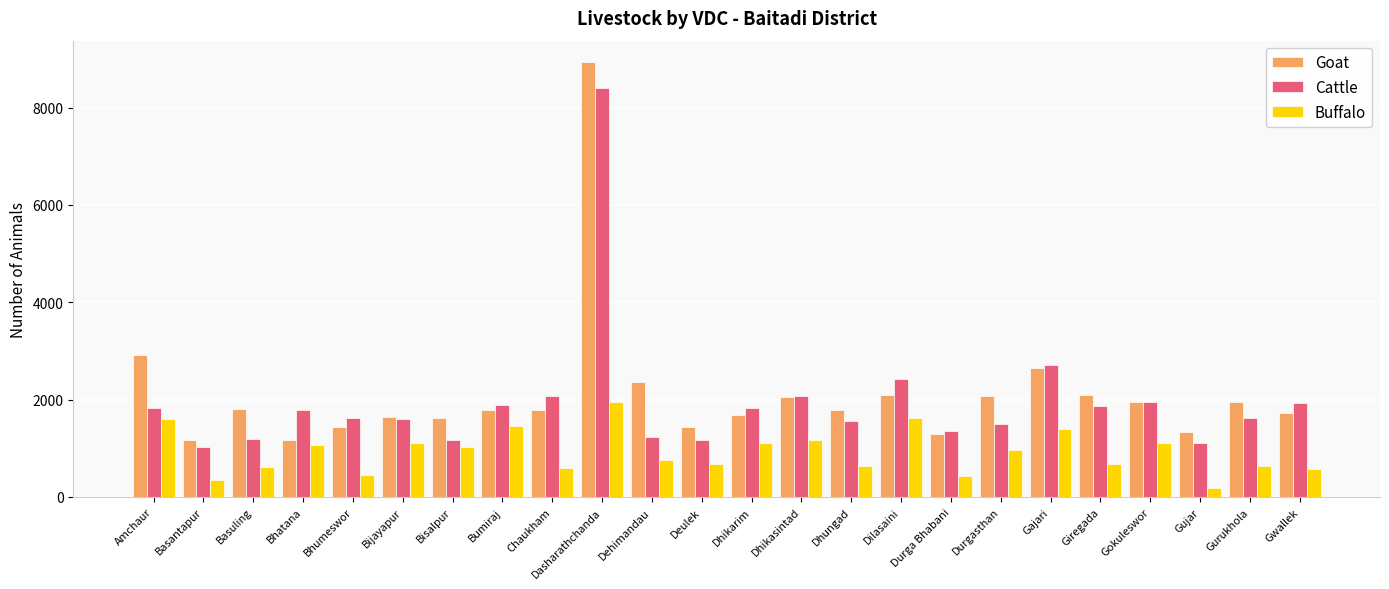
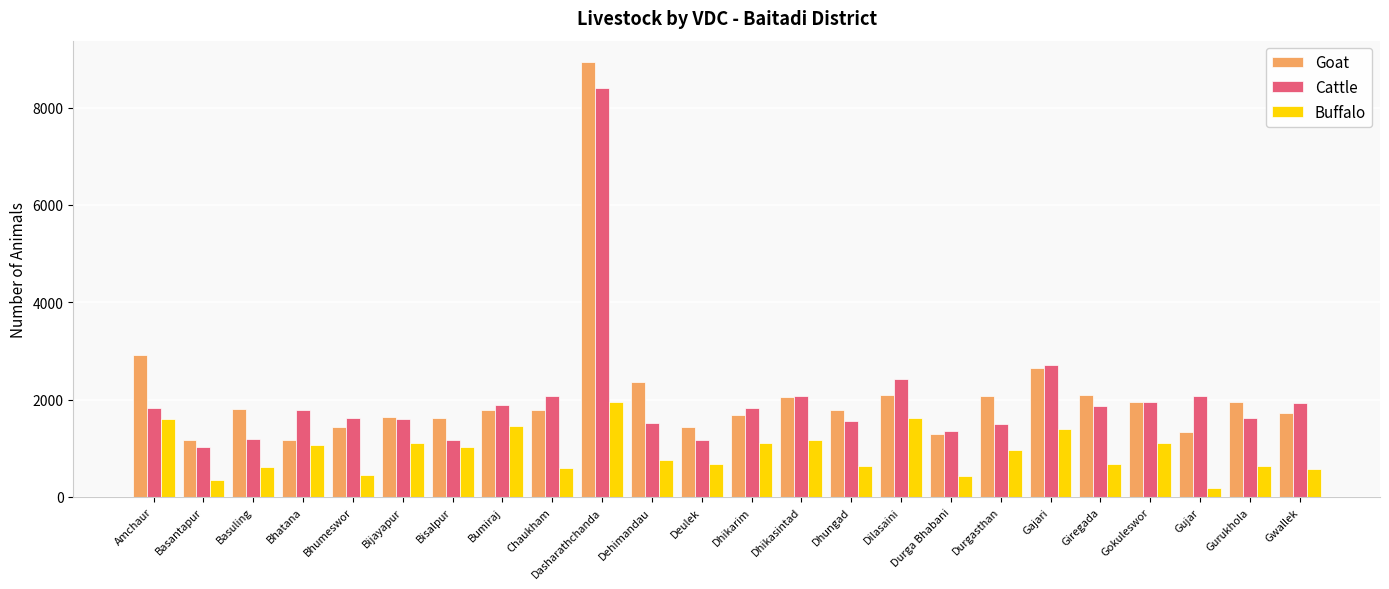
Cattle, Dehimandau: 1200 -> 1500
Cattle, Gujar: 1100 -> 2100
